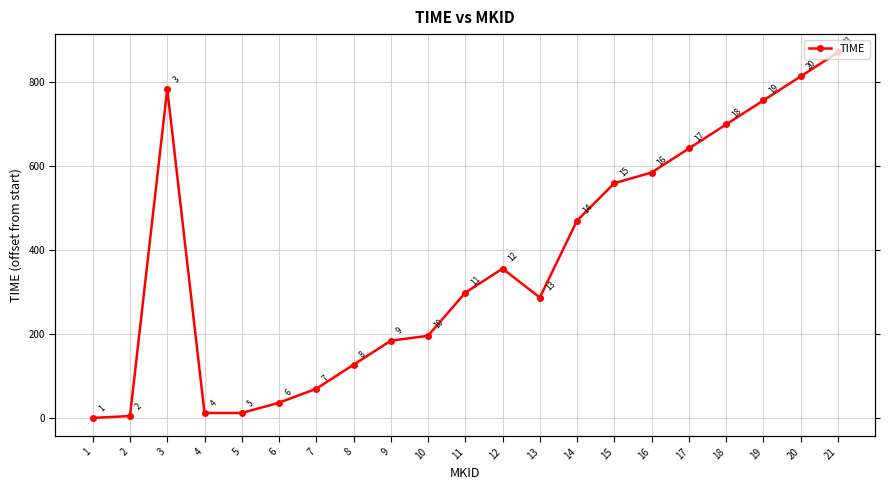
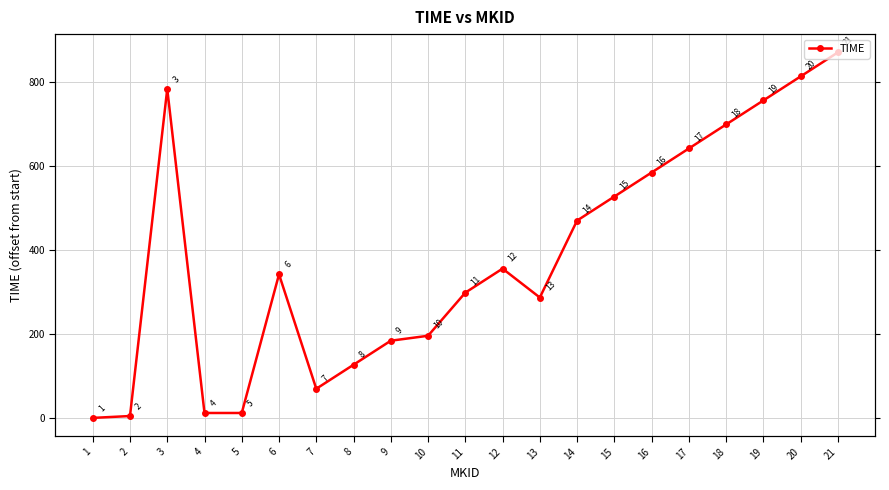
6: 40 -> 340
15: 560 -> 530
